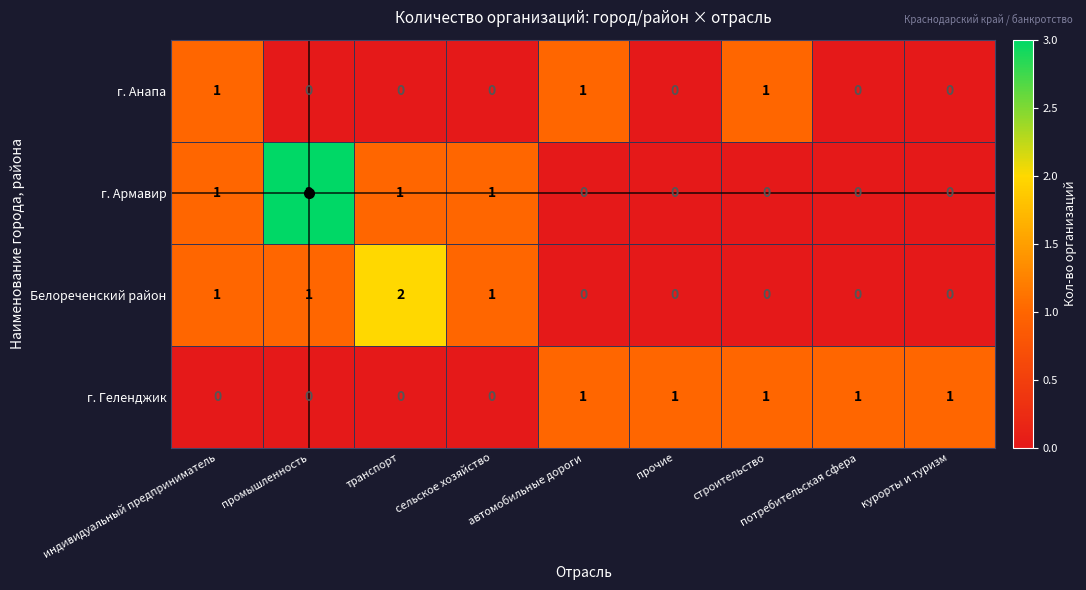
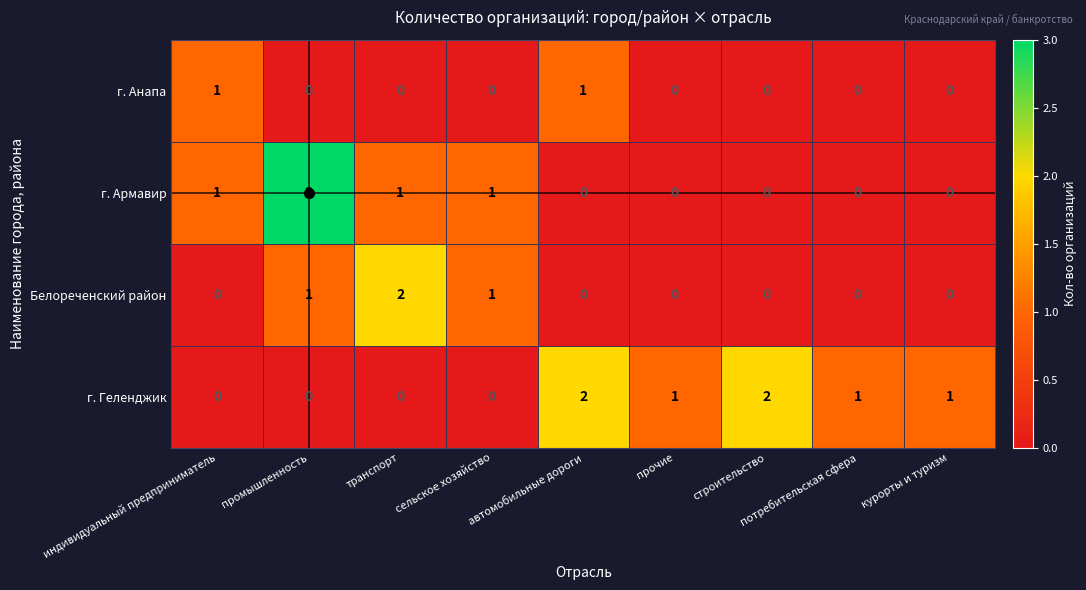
г. Анапа, строительство: 1 -> 0
Белореченский район, индивидуальный предприниматель: 1 -> 0
г. Геленджик, автомобильные дороги: 1 -> 2
г. Геленджик, строительство: 1 -> 2
